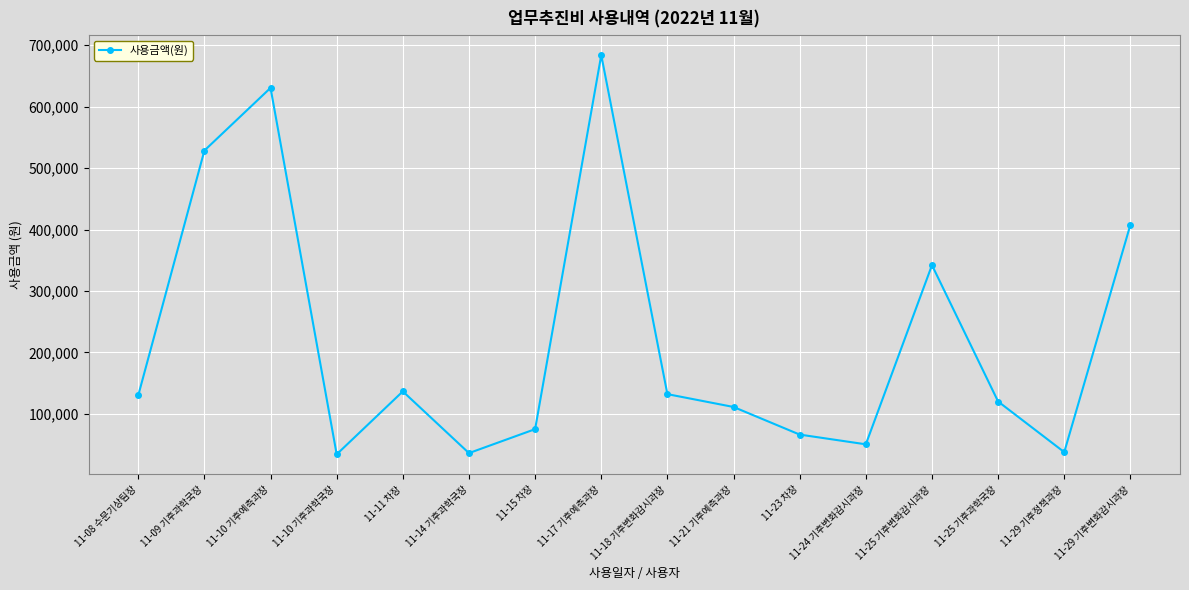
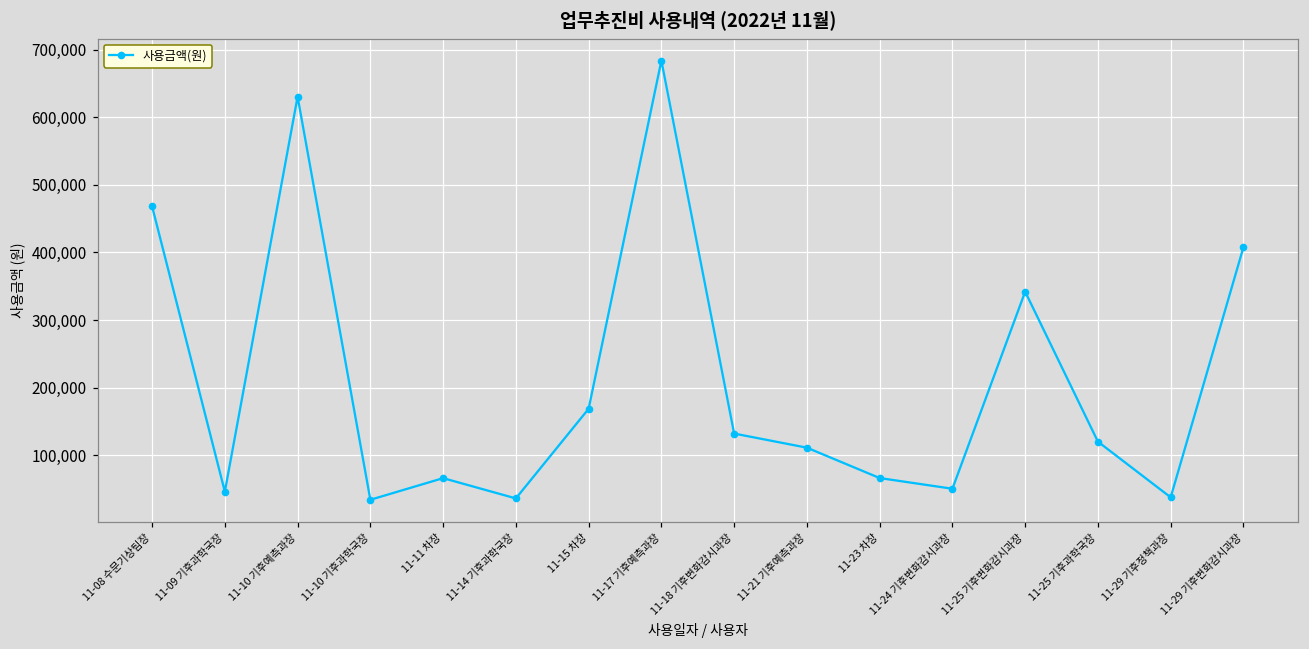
11-08 수문기상팀장: 130,000 -> 470,000
11-09 기후과학국장: 530,000 -> 50,000
11-11 차장: 140,000 -> 70,000
11-15 차장: 80,000 -> 170,000
